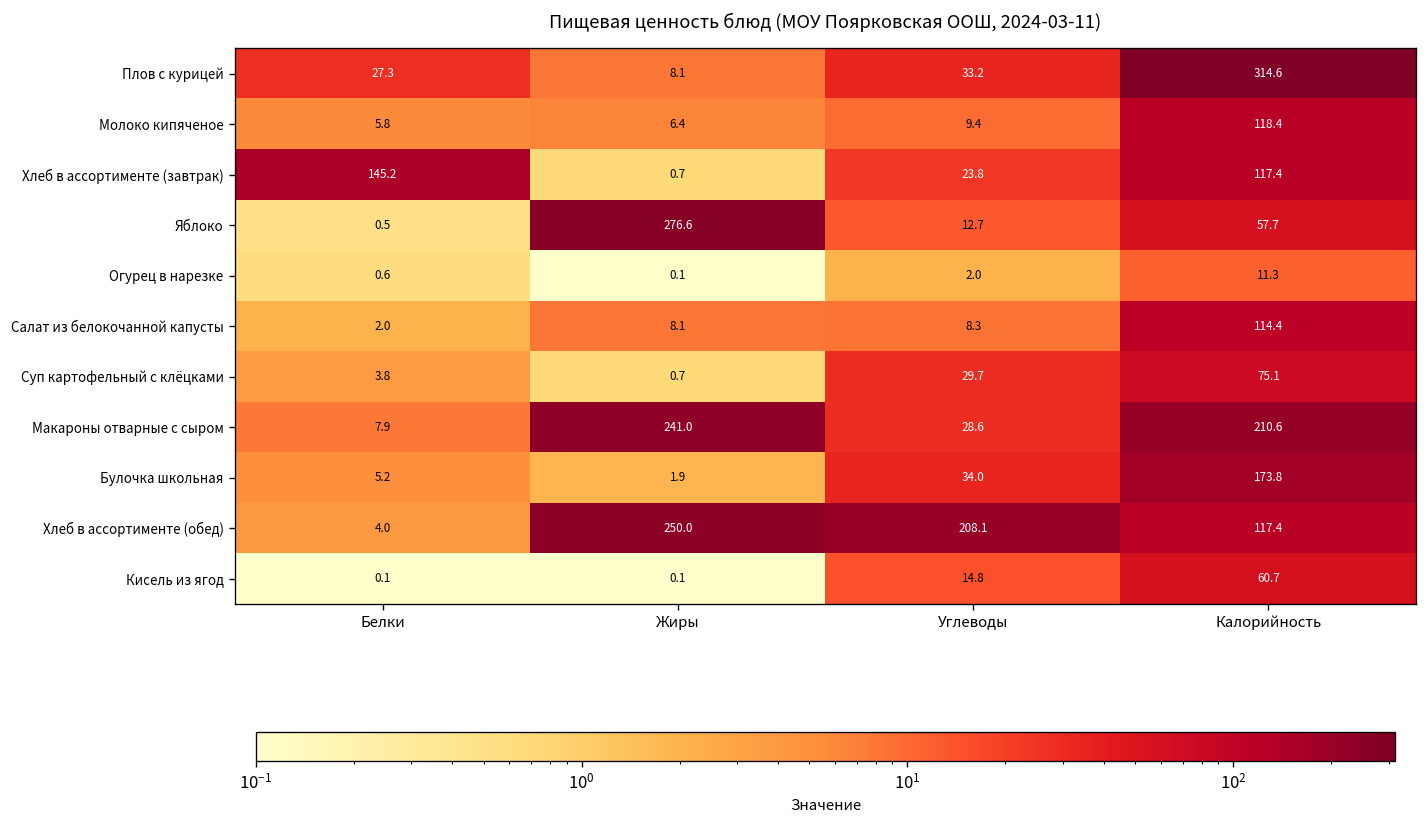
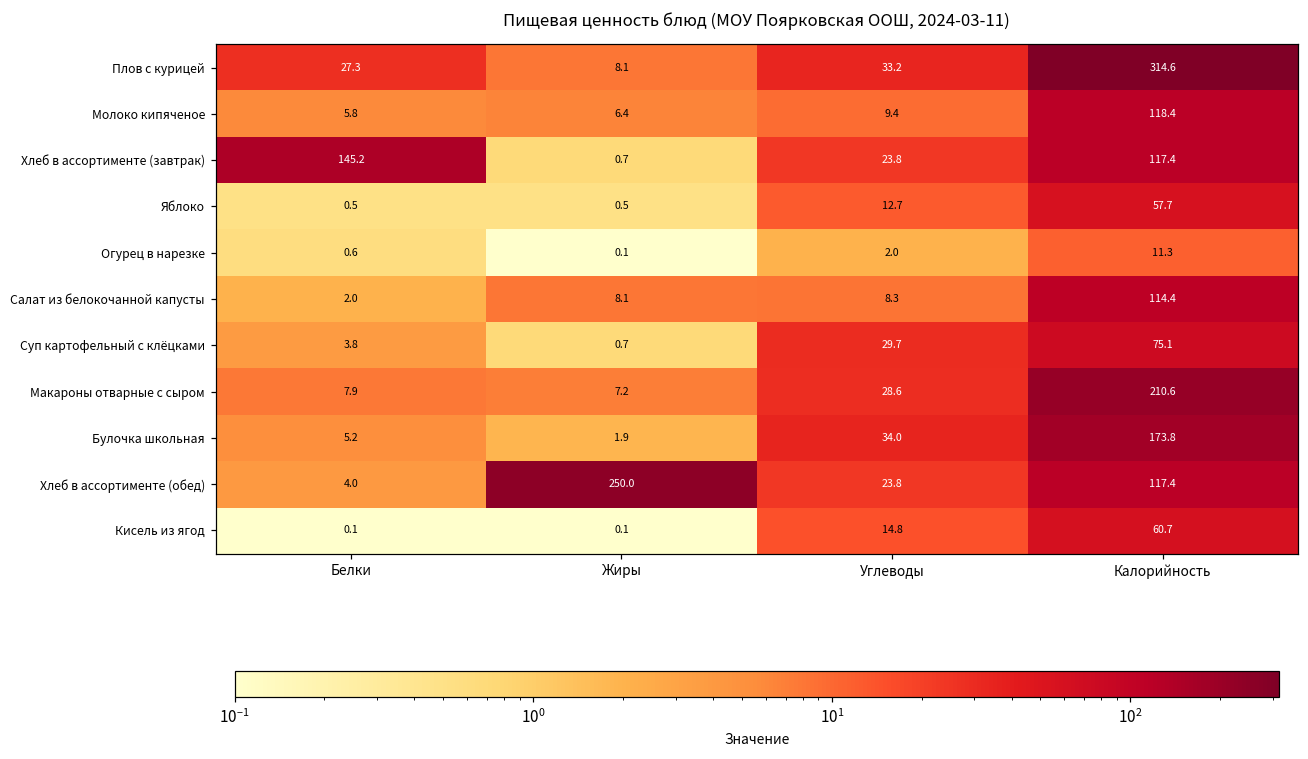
Яблоко, Жиры: 276.6 -> 0.5
Макароны отварные с сыром, Жиры: 241.0 -> 7.2
Хлеб в ассортименте (обед), Углеводы: 208.1 -> 23.8
